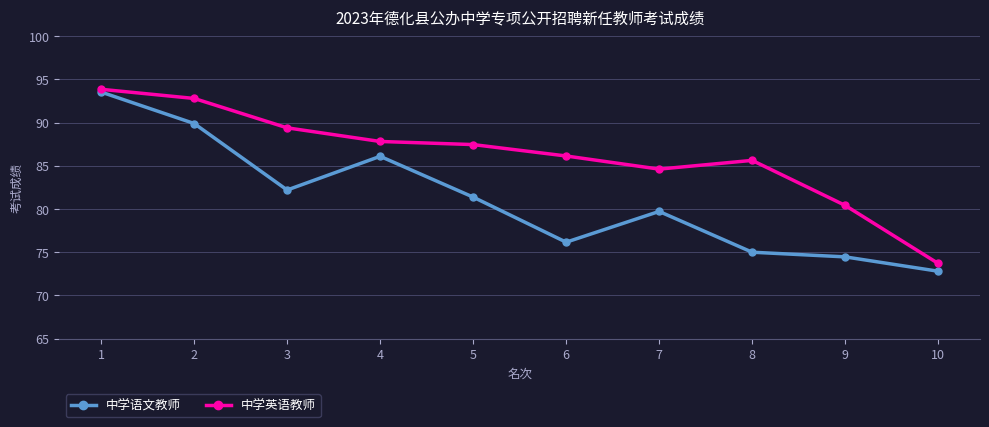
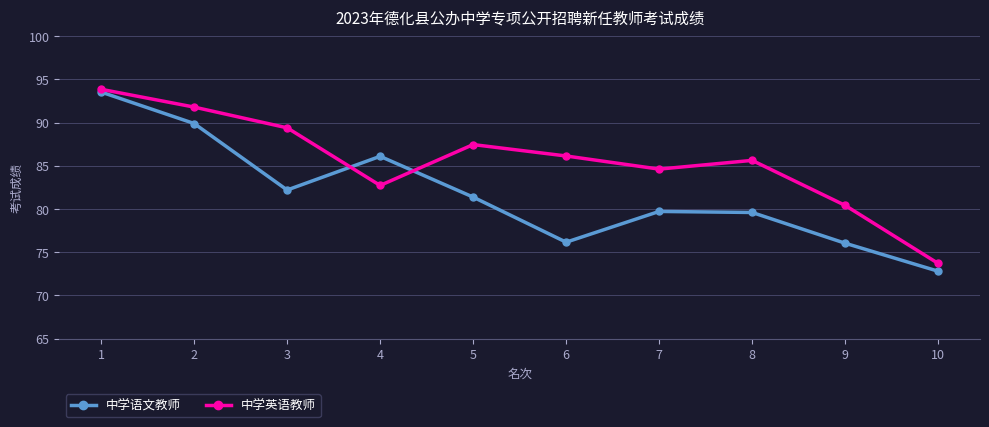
中学英语教师, 2: 93 -> 92
中学英语教师, 4: 88 -> 83
中学语文教师, 8: 75 -> 80
中学语文教师, 9: 74 -> 76
